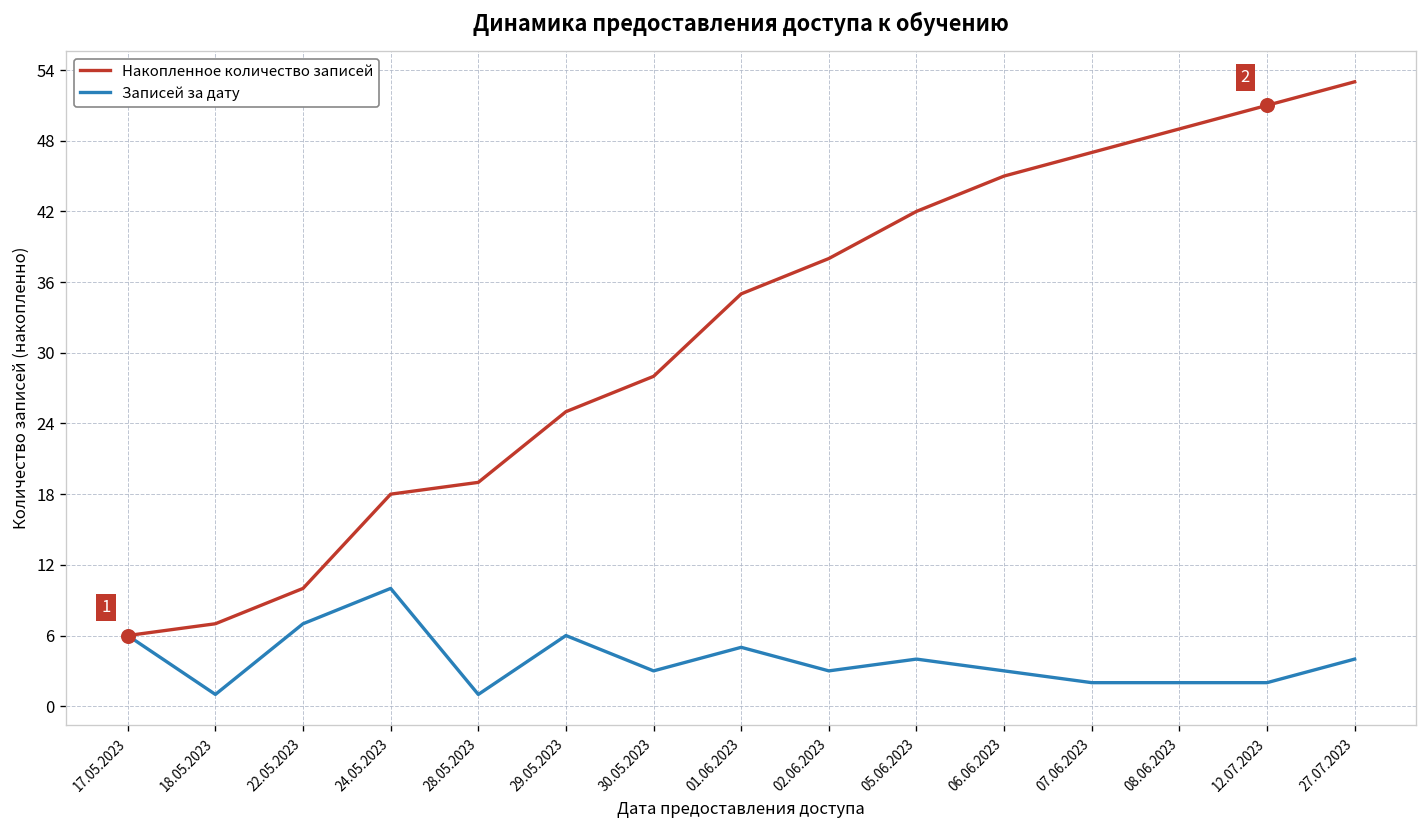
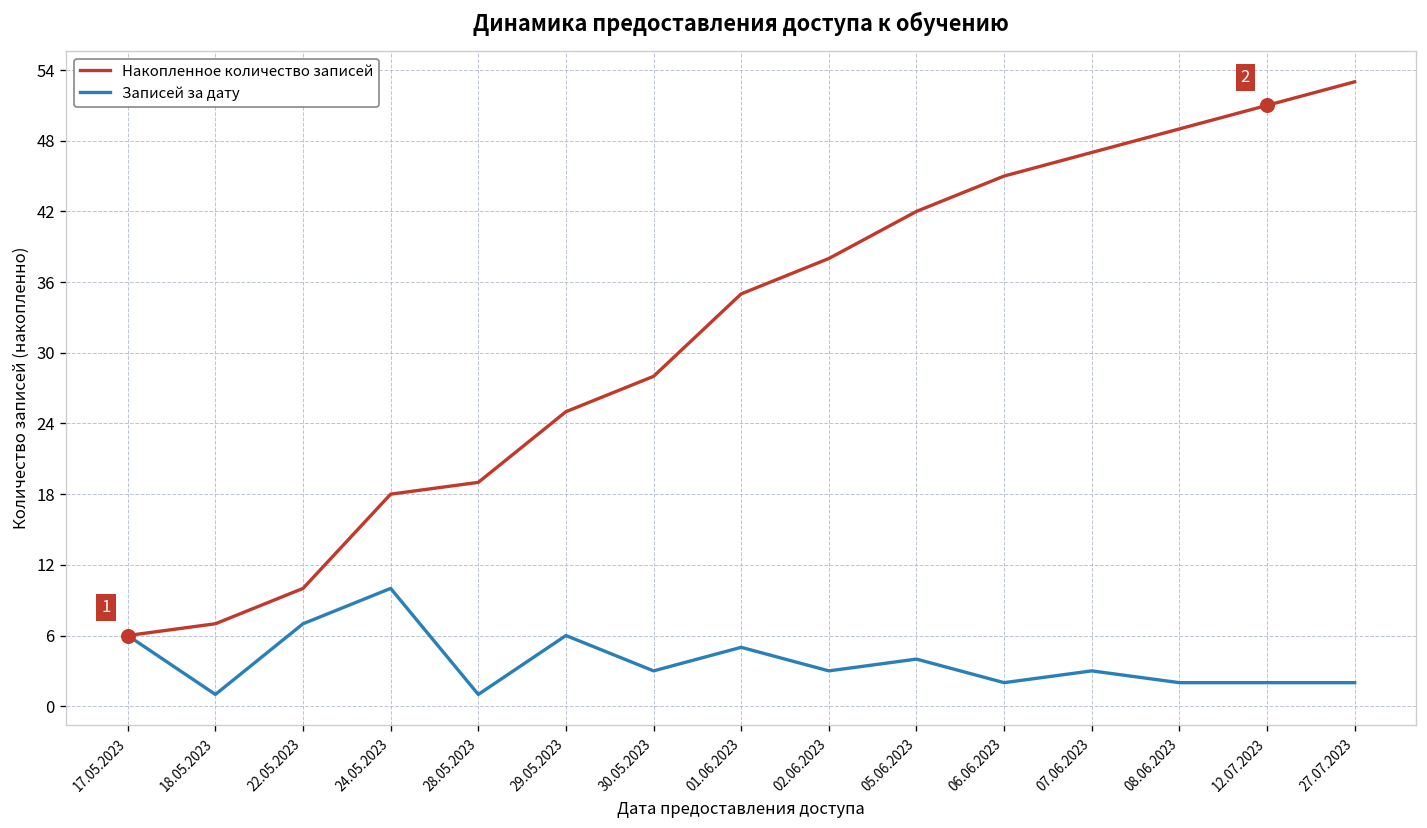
Записей за дату, 06.06.2023: 3 -> 2
Записей за дату, 07.06.2023: 2 -> 3
Записей за дату, 27.07.2023: 4 -> 2
